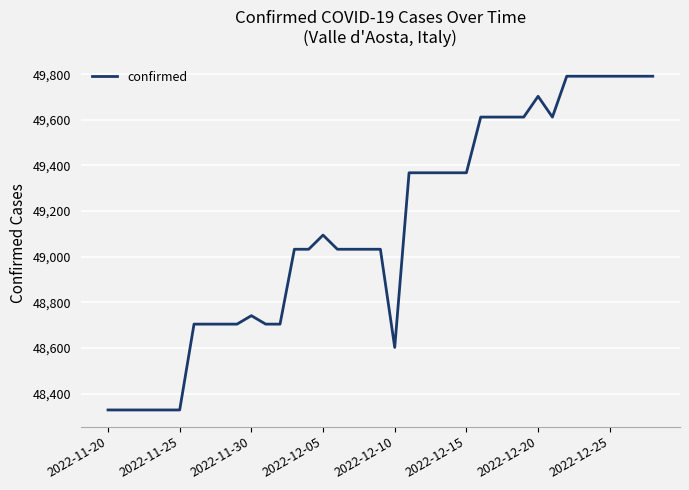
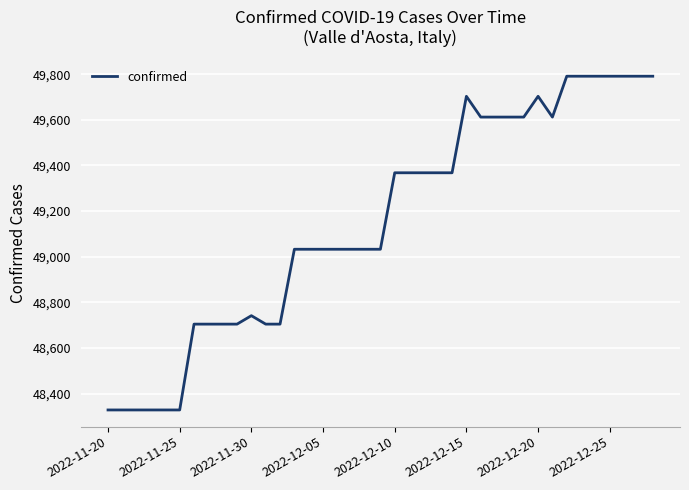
2022-12-05: 49,100 -> 49,030
2022-12-10: 48,600 -> 49,370
2022-12-15: 49,370 -> 49,700
